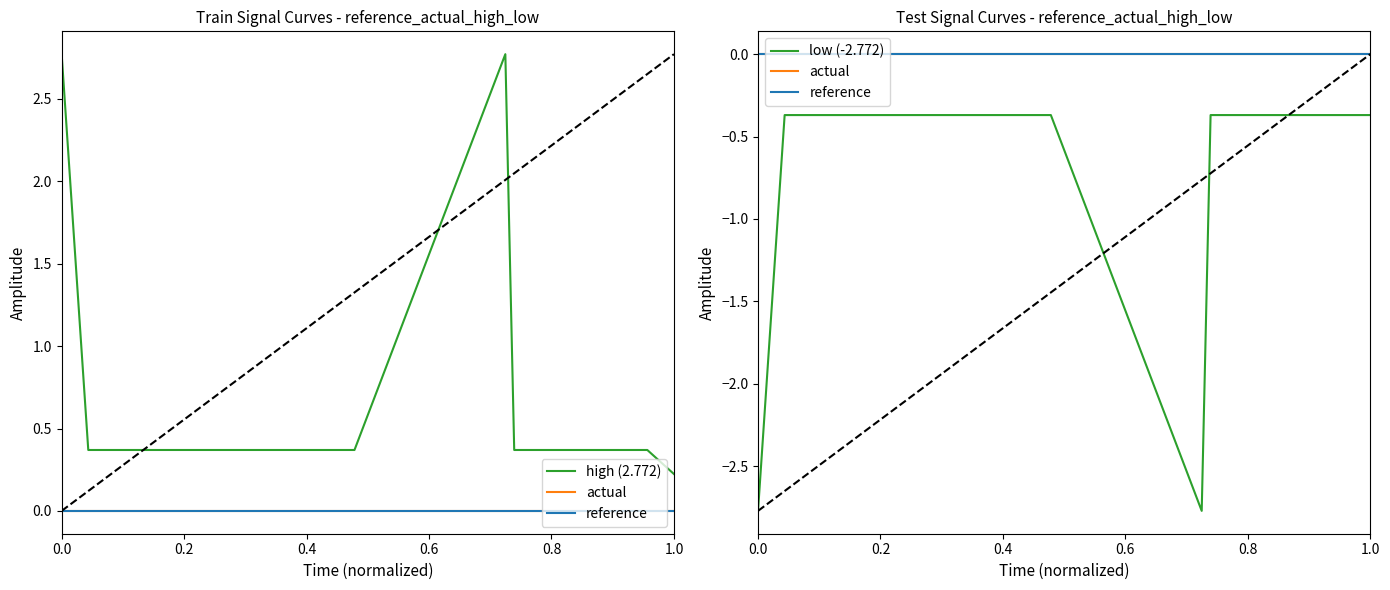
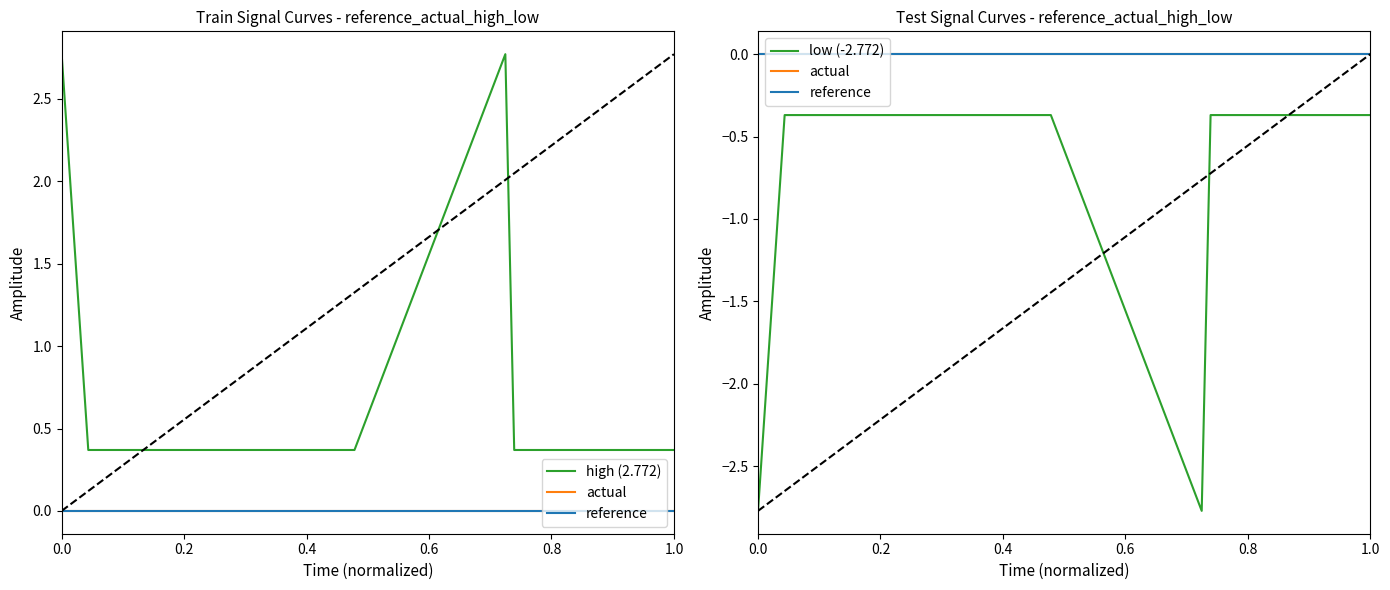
Train Signal Curves - reference_actual_high_low, high (2.772), 1.0: 0.22 -> 0.37
